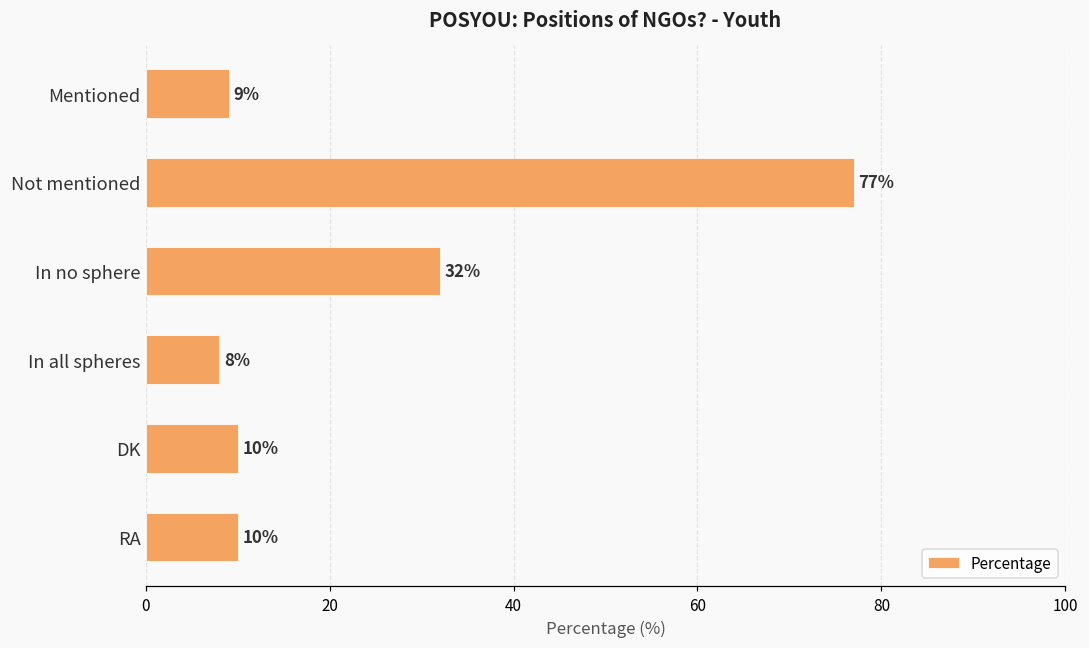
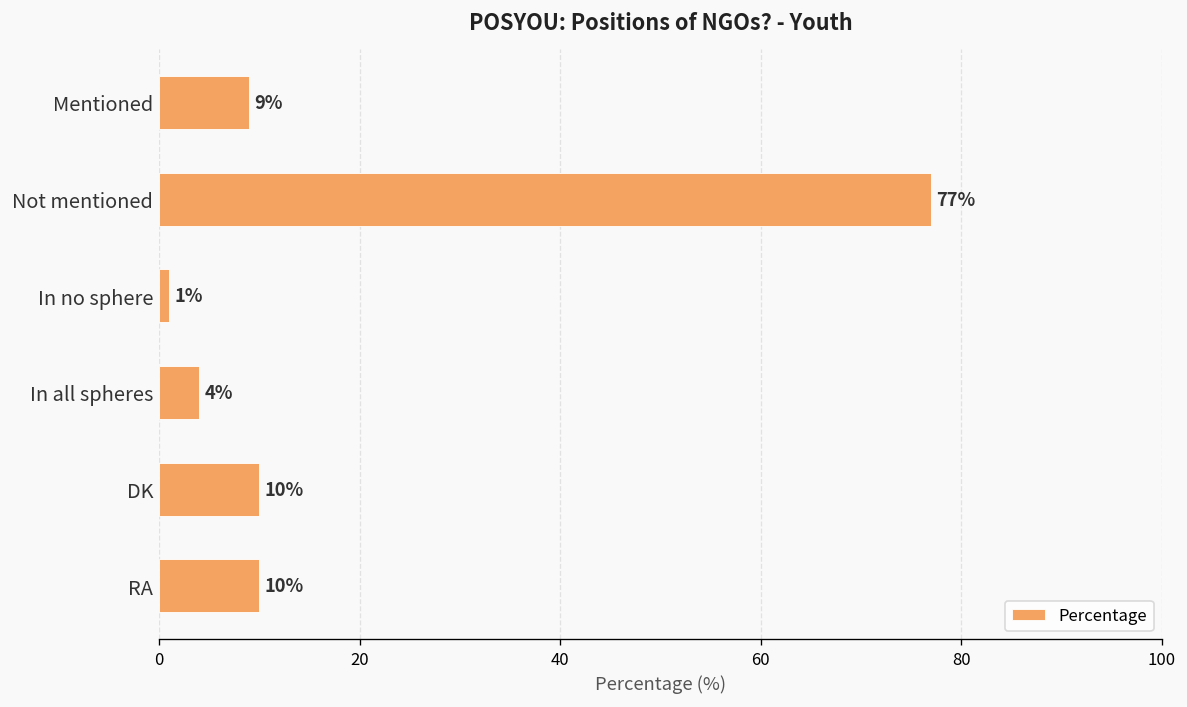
In no sphere: 32% -> 1%
In all spheres: 8% -> 4%
